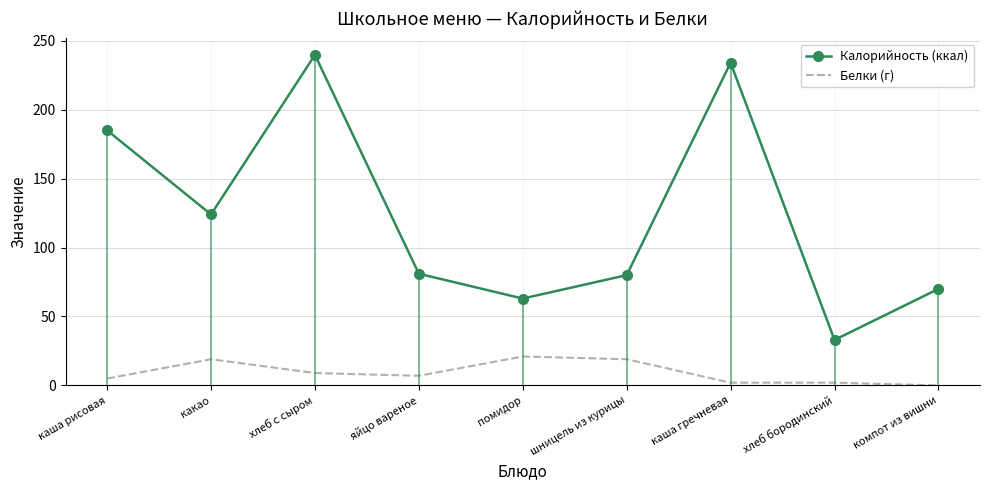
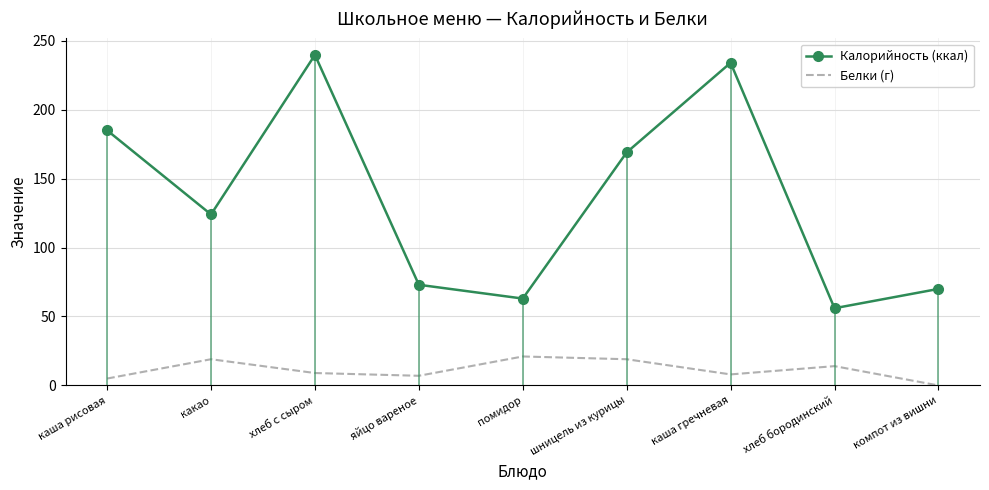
Калорийность (ккал), яйцо вареное: 81 -> 73
Калорийность (ккал), шницель из курицы: 80 -> 169
Белки (г), каша гречневая: 2 -> 8
Калорийность (ккал), хлеб бородинский: 33 -> 56
Белки (г), хлеб бородинский: 2 -> 14
